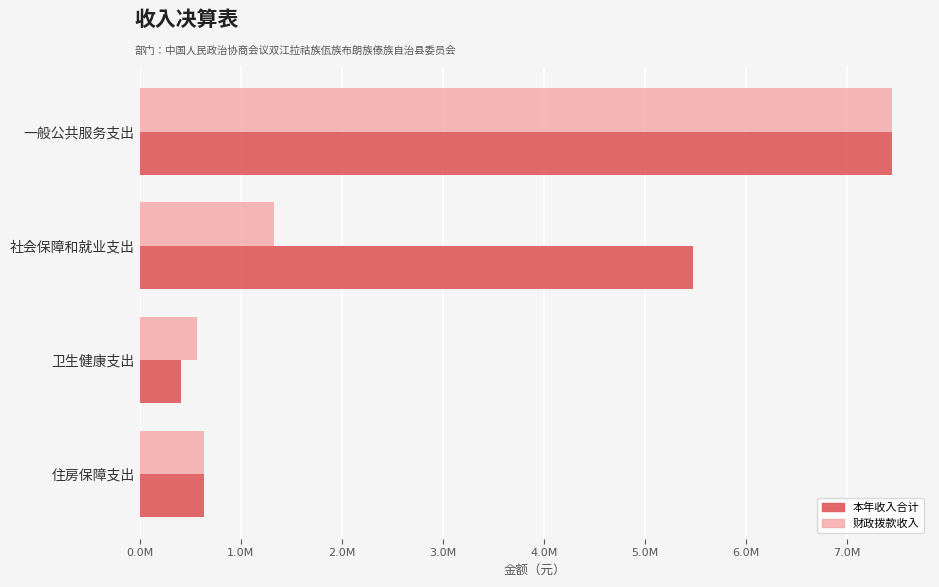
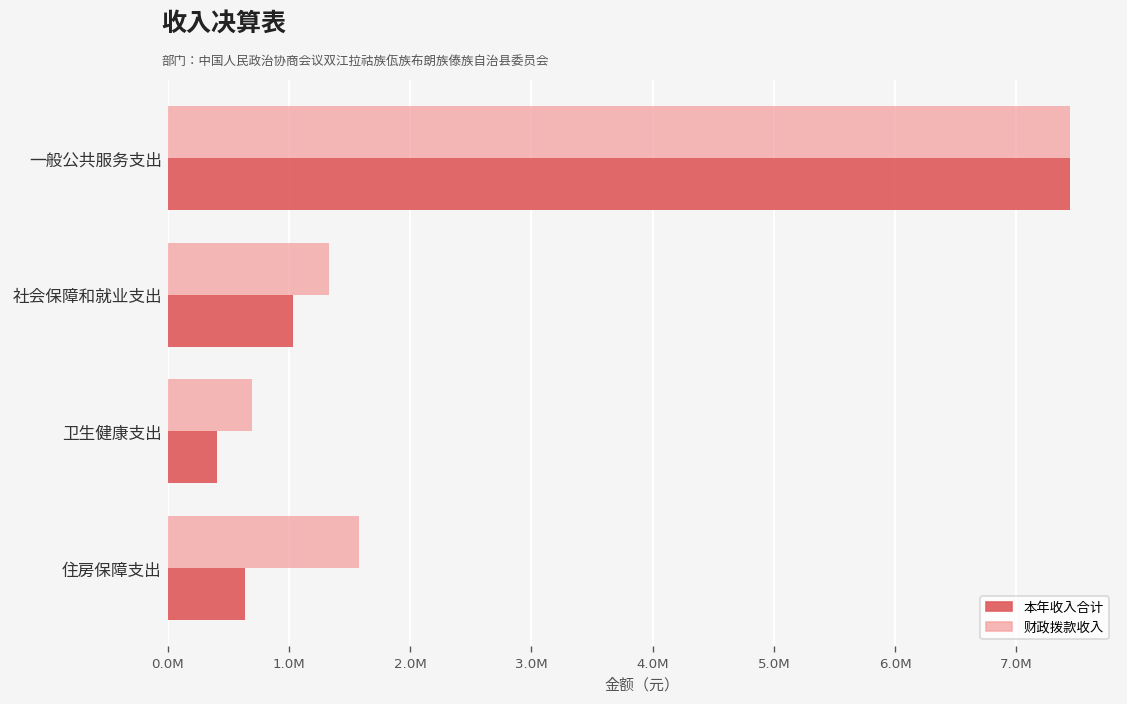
本年收入合计, 社会保障和就业支出: 5480000 -> 1040000
财政拨款收入, 卫生健康支出: 570000 -> 690000
财政拨款收入, 住房保障支出: 630000 -> 1580000
